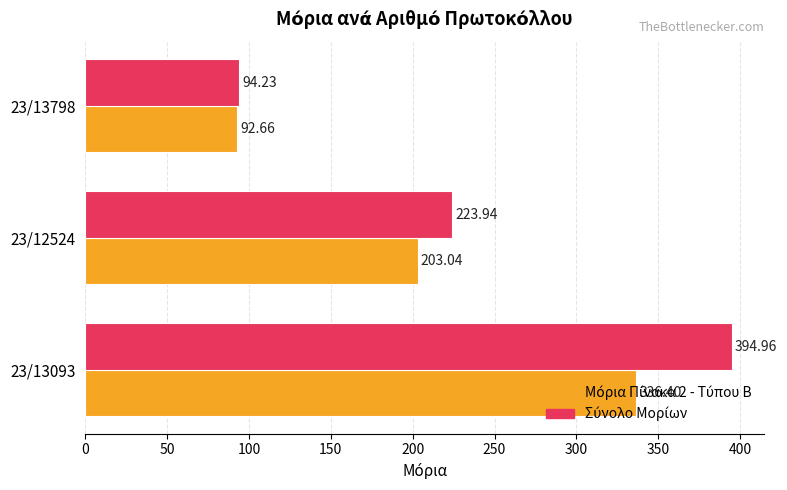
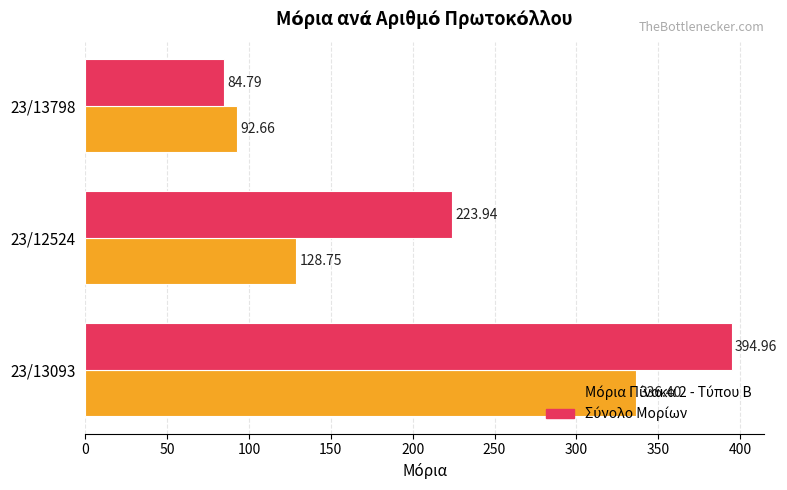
Σύνολο Μορίων, 23/13798: 94.23 -> 84.79
Μόρια Πίνακα 2 - Τύπου Β, 23/12524: 203.04 -> 128.75
